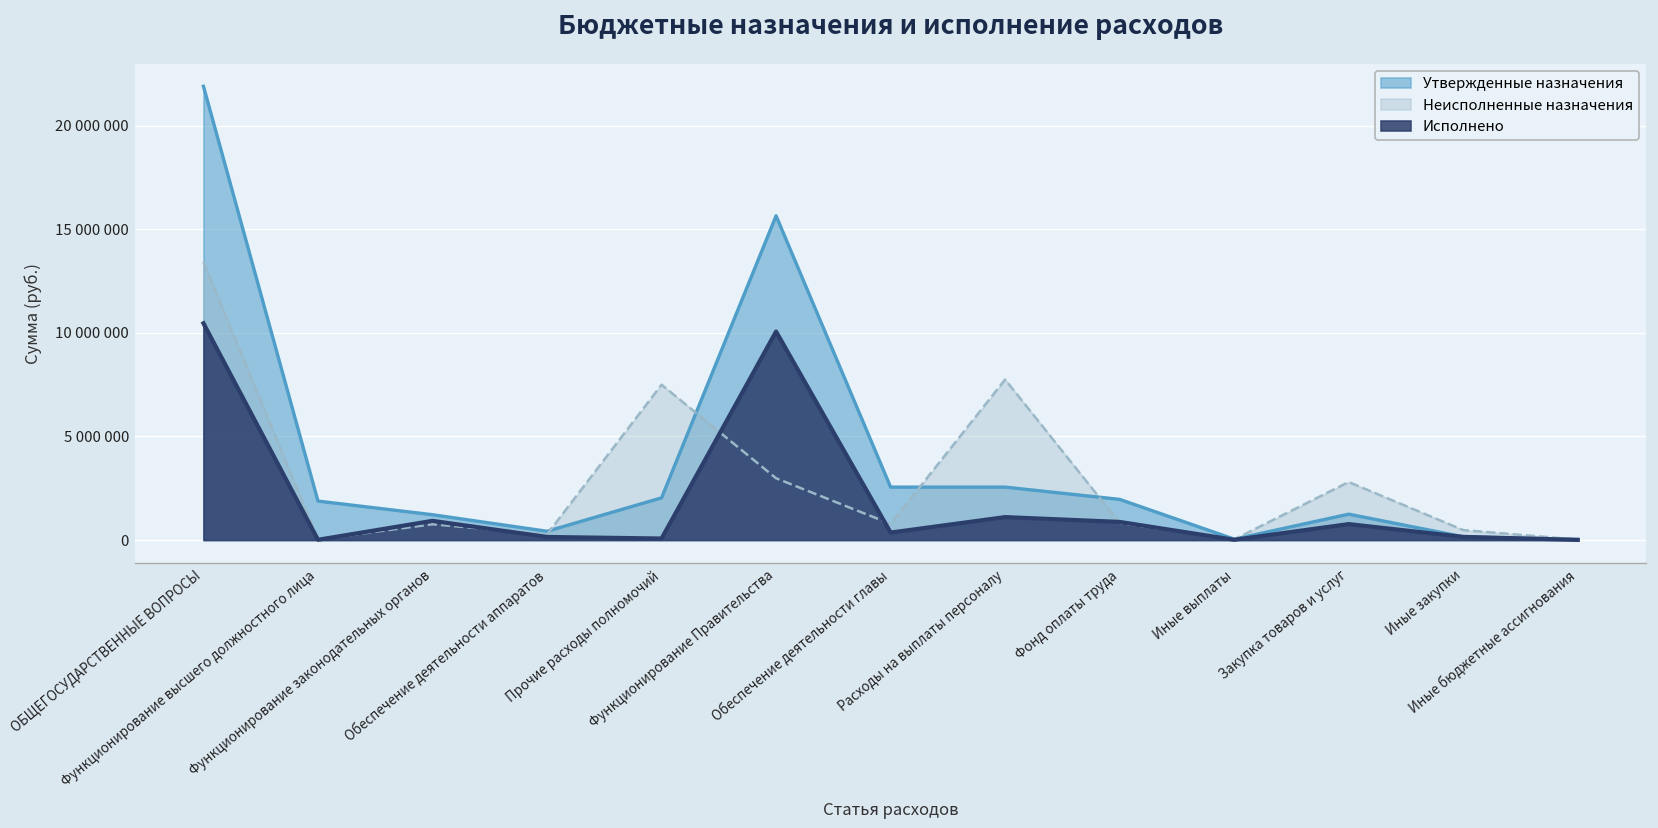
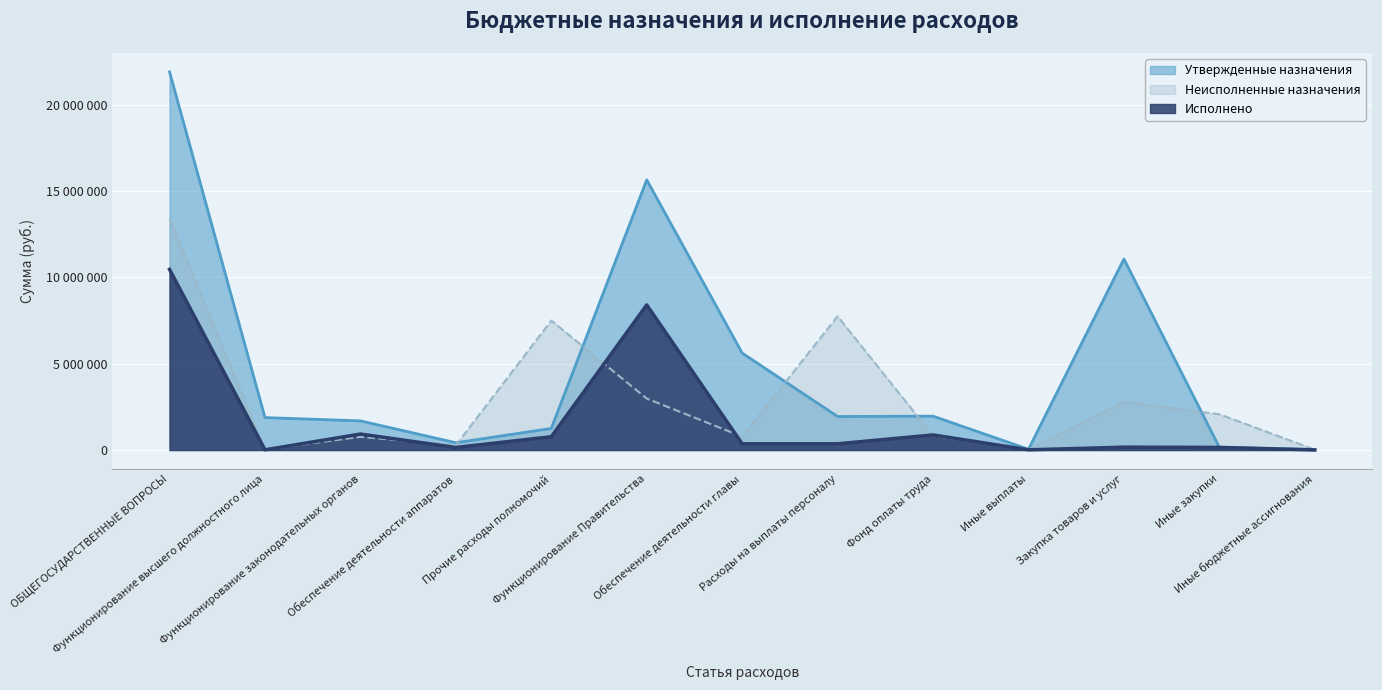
Утвержденные назначения, Функционирование законодательных органов: 1200000 -> 1700000
Утвержденные назначения, Прочие расходы полномочий: 2000000 -> 1300000
Исполнено, Прочие расходы полномочий: 100000 -> 800000
Исполнено, Функционирование Правительства: 10100000 -> 8400000
Утвержденные назначения, Обеспечение деятельности главы: 2600000 -> 5600000
Утвержденные назначения, Расходы на выплаты персоналу: 2600000 -> 1900000
Исполнено, Расходы на выплаты персоналу: 1100000 -> 400000
Утвержденные назначения, Закупка товаров и услуг: 1200000 -> 11100000
Исполнено, Закупка товаров и услуг: 800000 -> 200000
Неисполненные назначения, Иные закупки: 500000 -> 2100000
